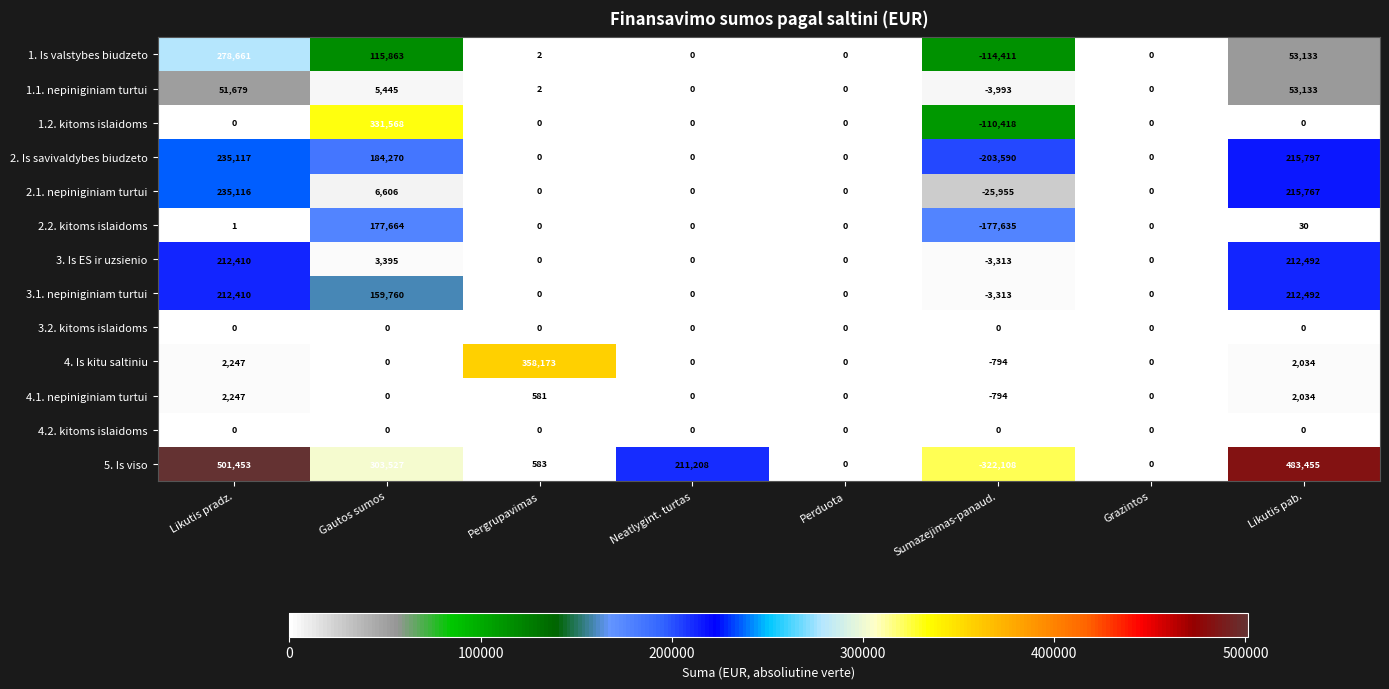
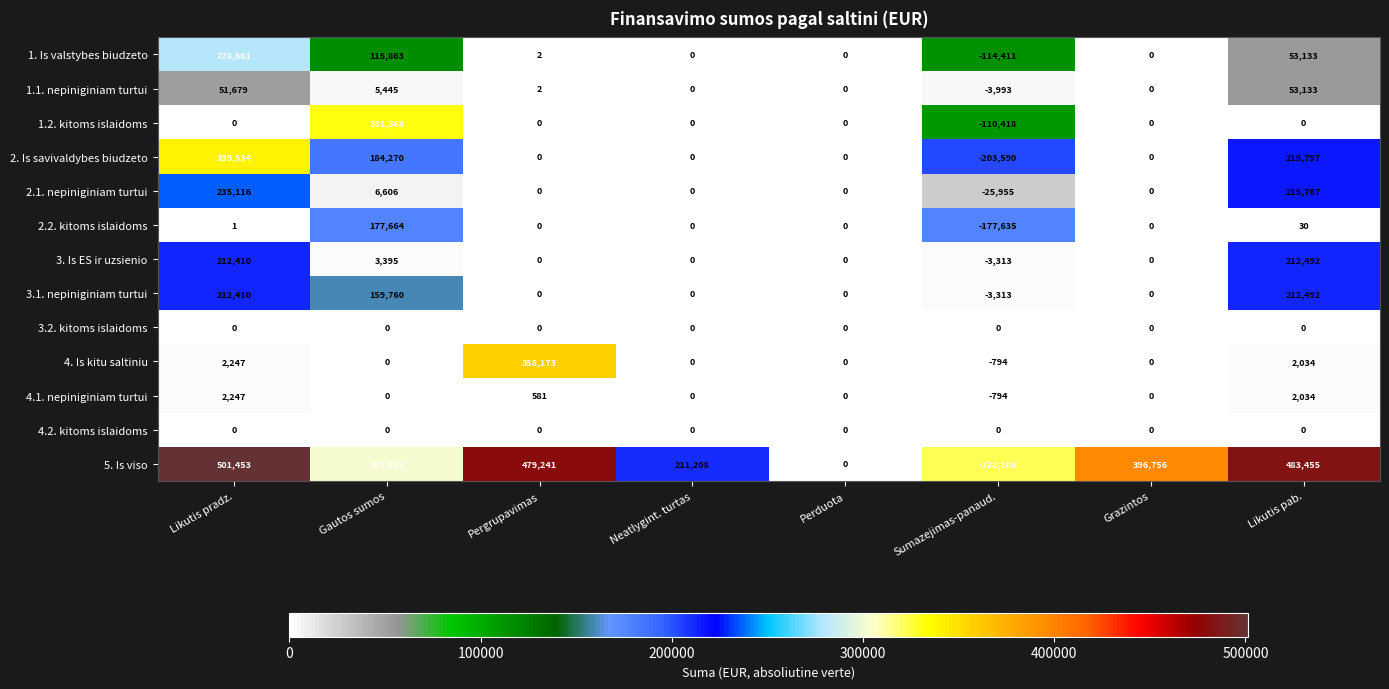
2. Is savivaldybes biudzeto, Likutis pradz.: 235,117 -> 339,534
5. Is viso, Pergrupavimas: 583 -> 479,241
5. Is viso, Grazintos: 0 -> 396,756
